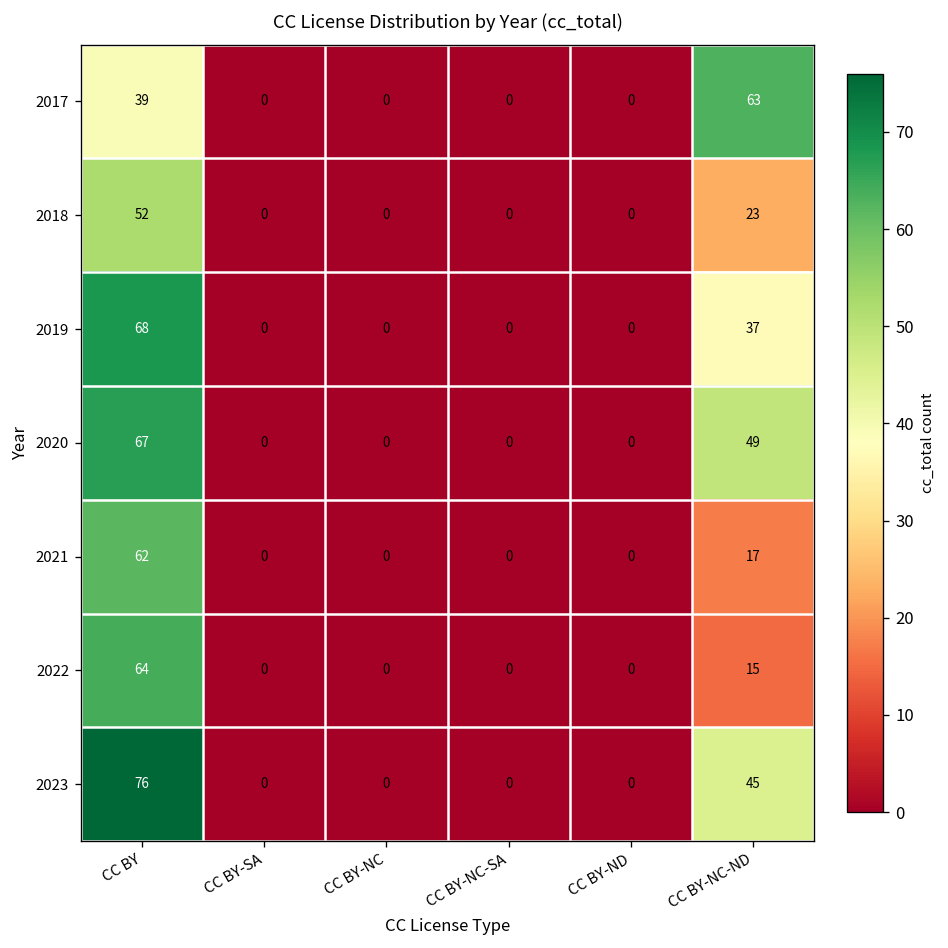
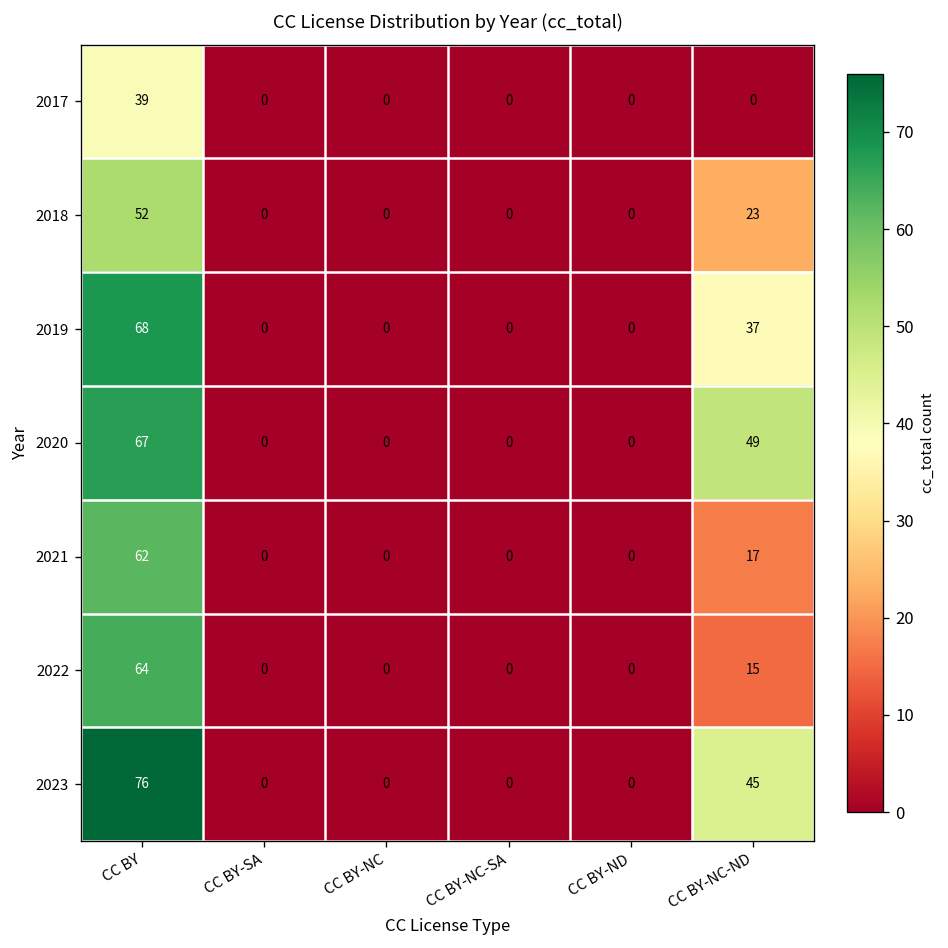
2017, CC BY-NC-ND: 63 -> 0
